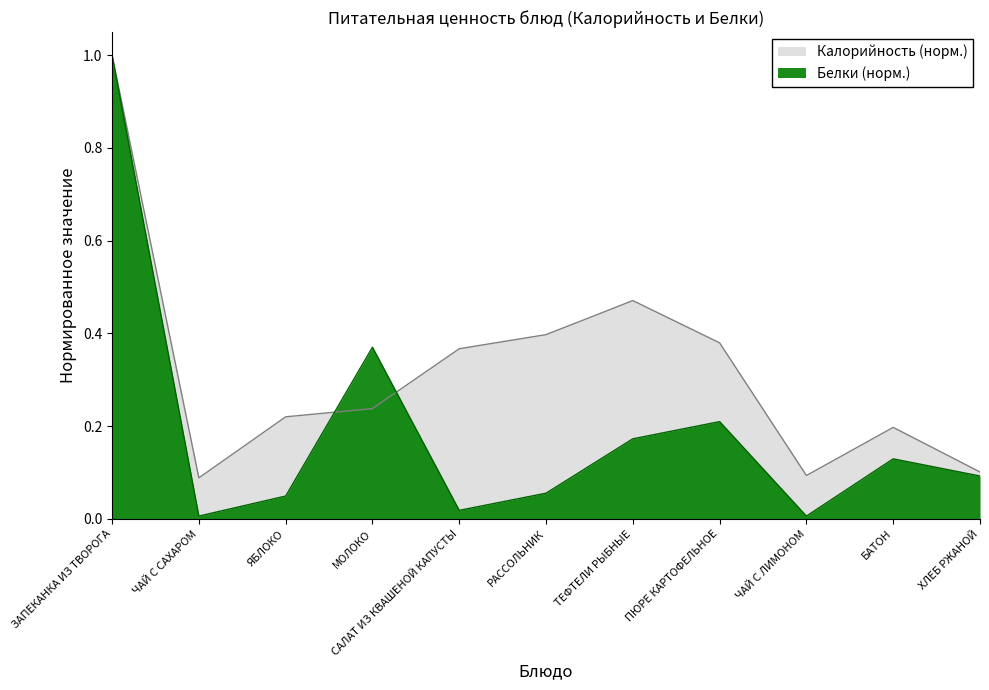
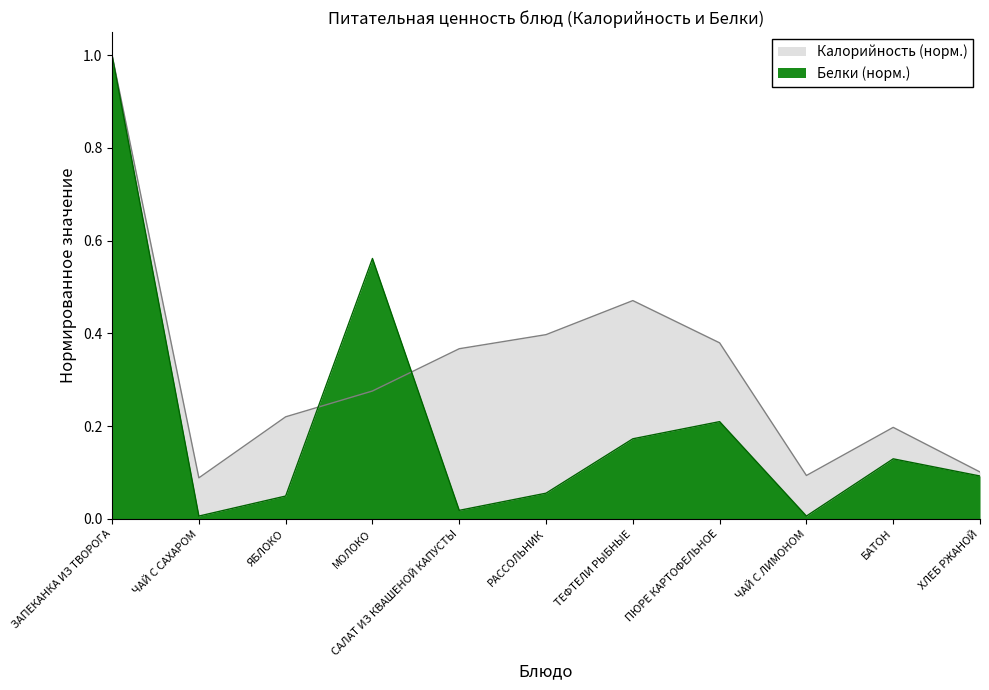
Калорийность (норм.), МОЛОКО: 0.24 -> 0.28
Белки (норм.), МОЛОКО: 0.37 -> 0.56
